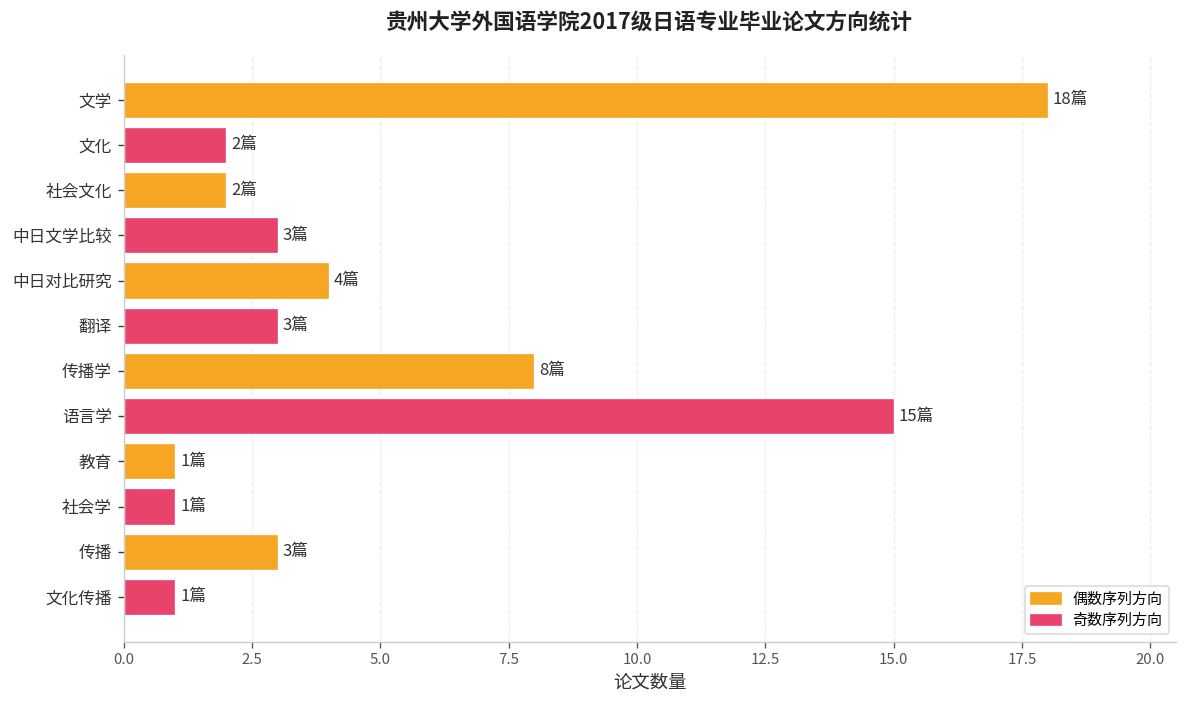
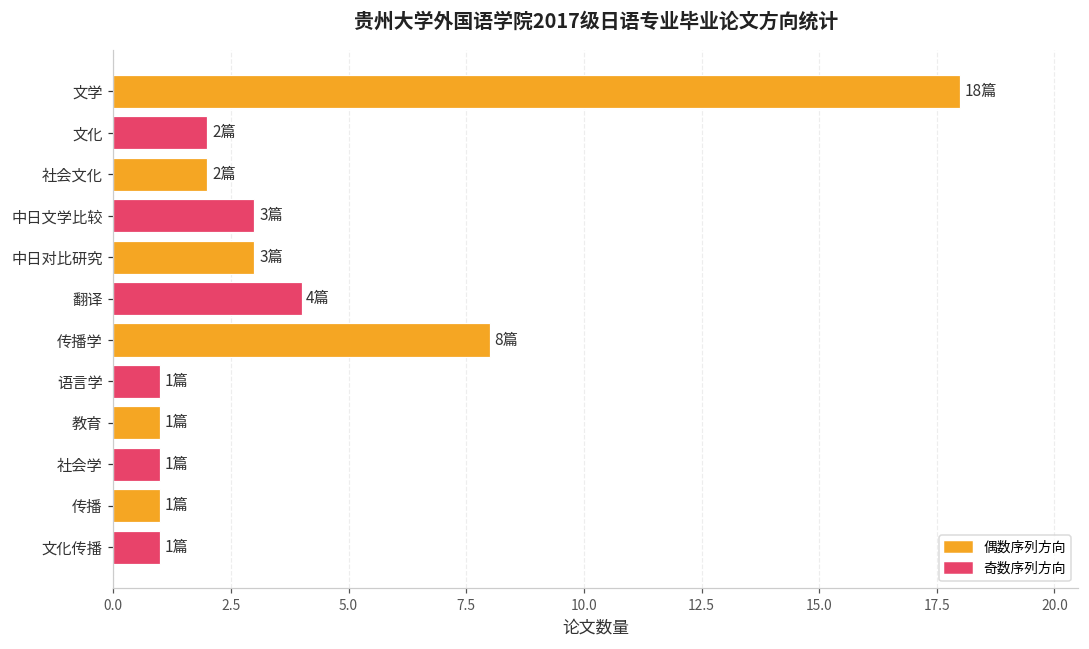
中日对比研究: 4篇 -> 3篇
翻译: 3篇 -> 4篇
语言学: 15篇 -> 1篇
传播: 3篇 -> 1篇
